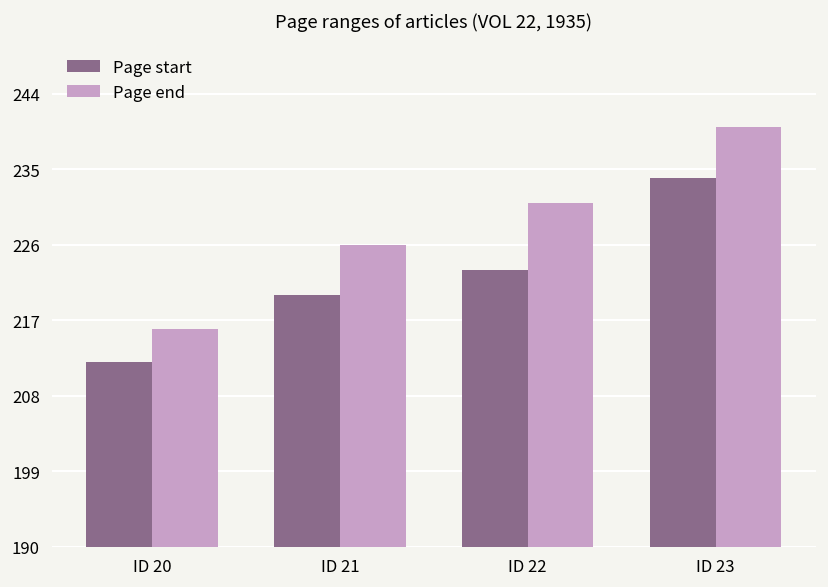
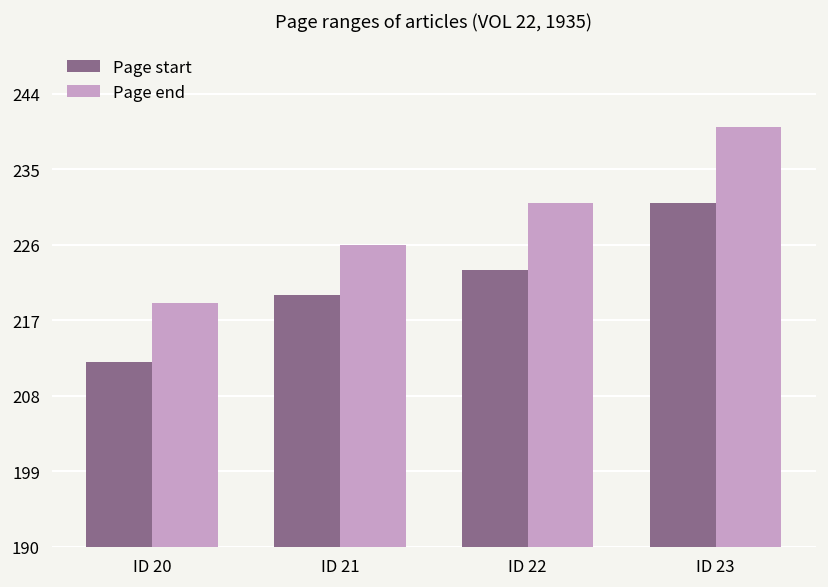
Page end, ID 20: 216 -> 219
Page start, ID 23: 234 -> 231
